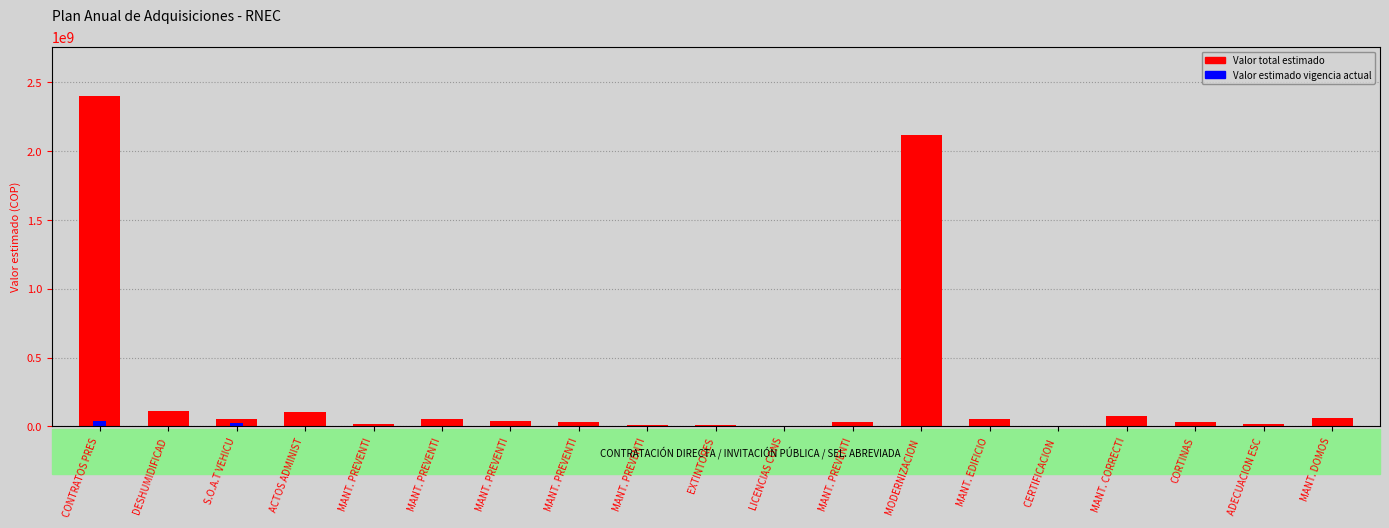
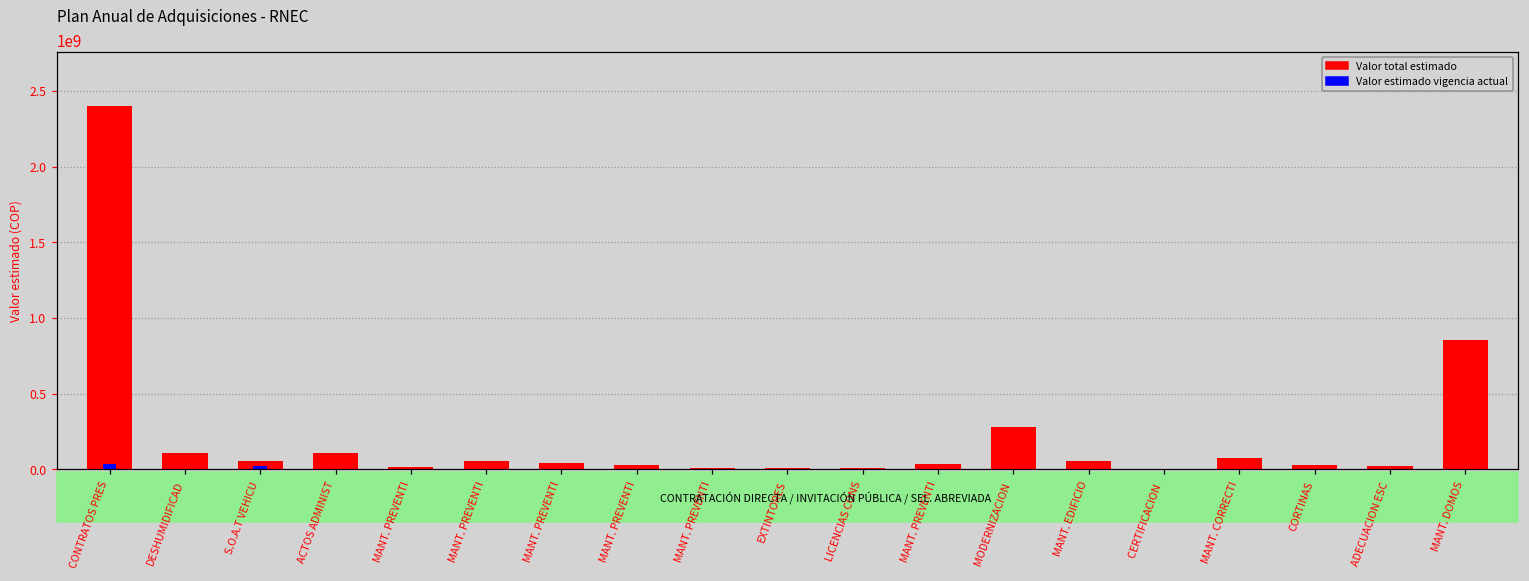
Valor total estimado, MODERNIZACION: 2120000000 -> 280000000
Valor total estimado, MANT. DOMOS: 60000000 -> 860000000
